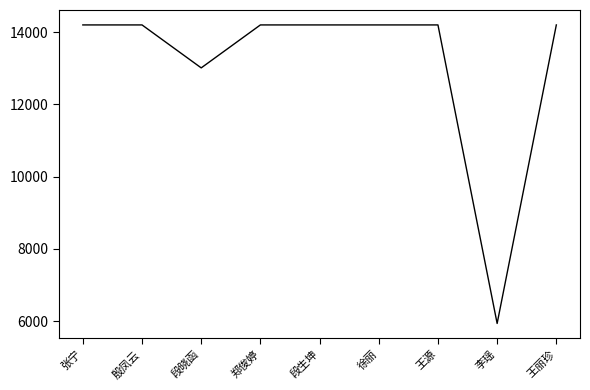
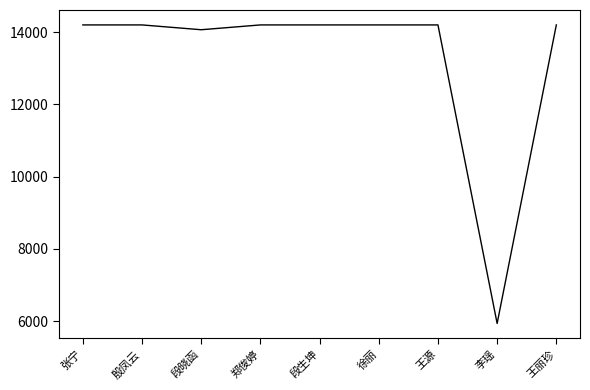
段晓函: 13000 -> 14100
